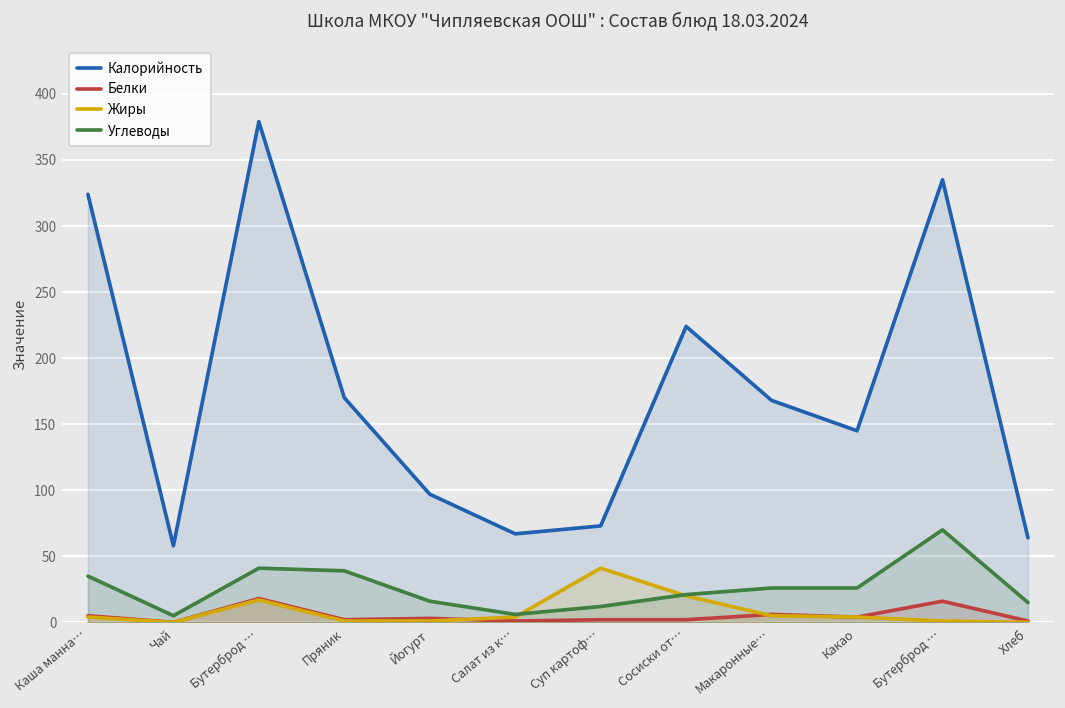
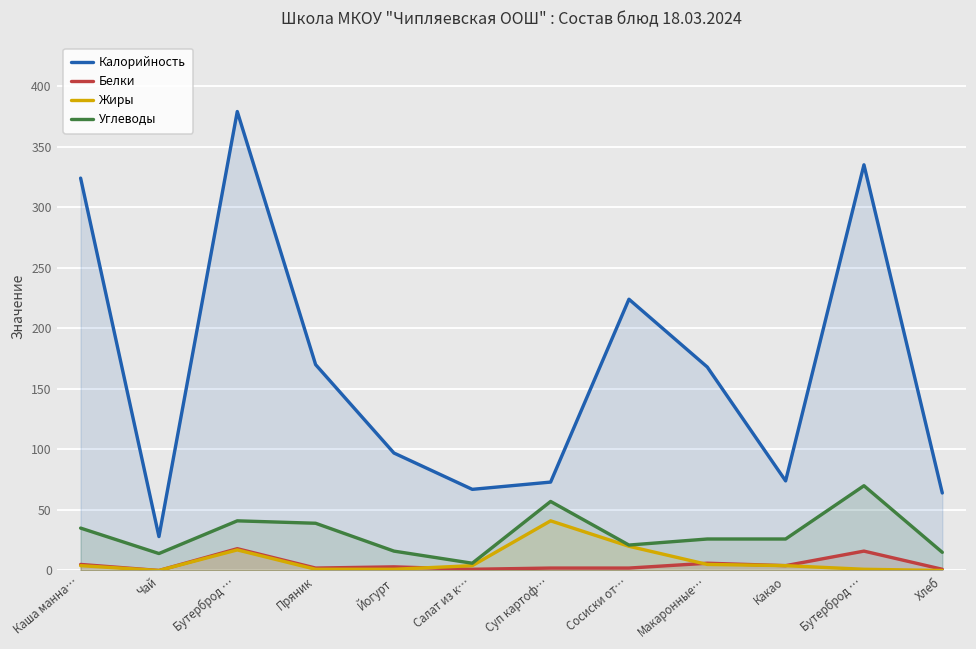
Калорийность, Чай: 58 -> 28
Углеводы, Чай: 5 -> 14
Углеводы, Суп картоф…: 12 -> 57
Калорийность, Какао: 145 -> 74
